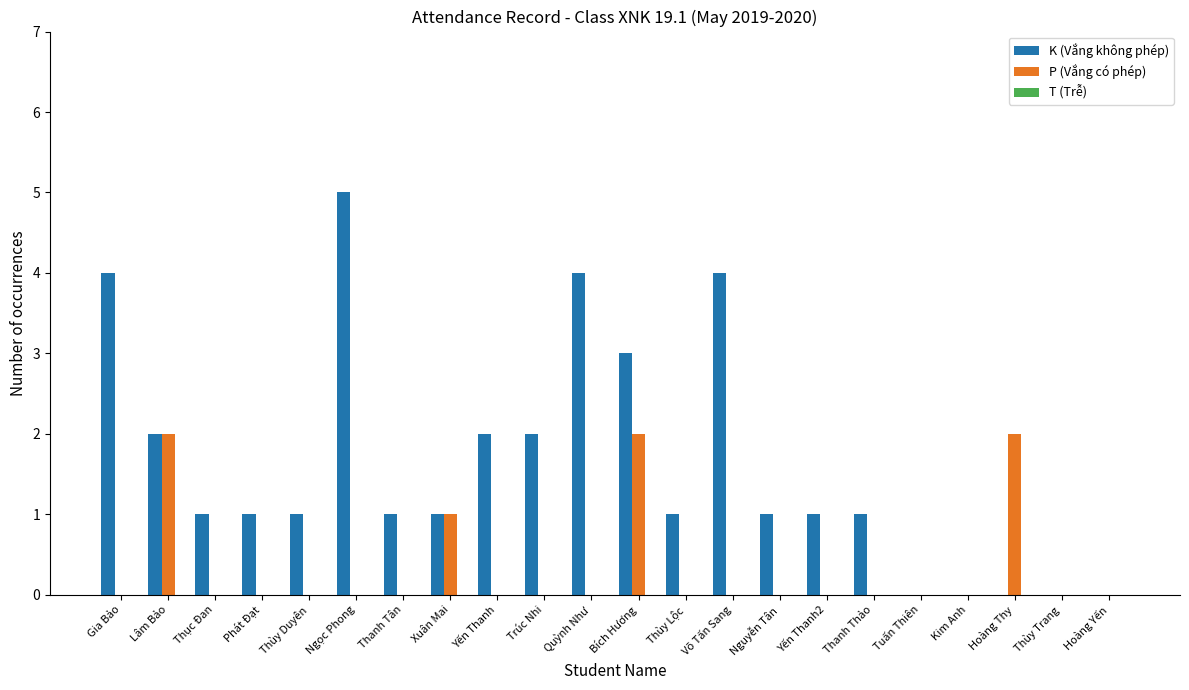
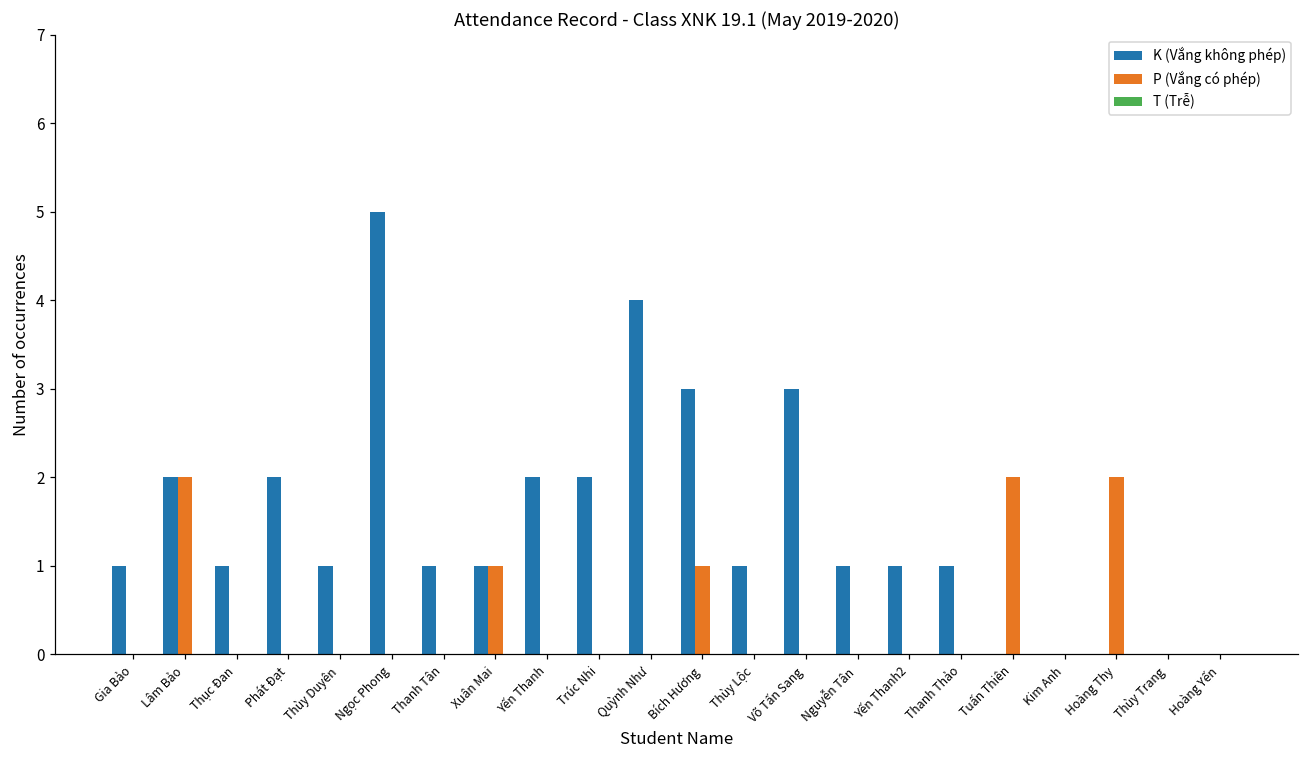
K (Vắng không phép), Gia Bảo: 4 -> 1
K (Vắng không phép), Phát Đạt: 1 -> 2
P (Vắng có phép), Bích Hương: 2 -> 1
K (Vắng không phép), Võ Tấn Sang: 4 -> 3
P (Vắng có phép), Tuấn Thiên: 0 -> 2
